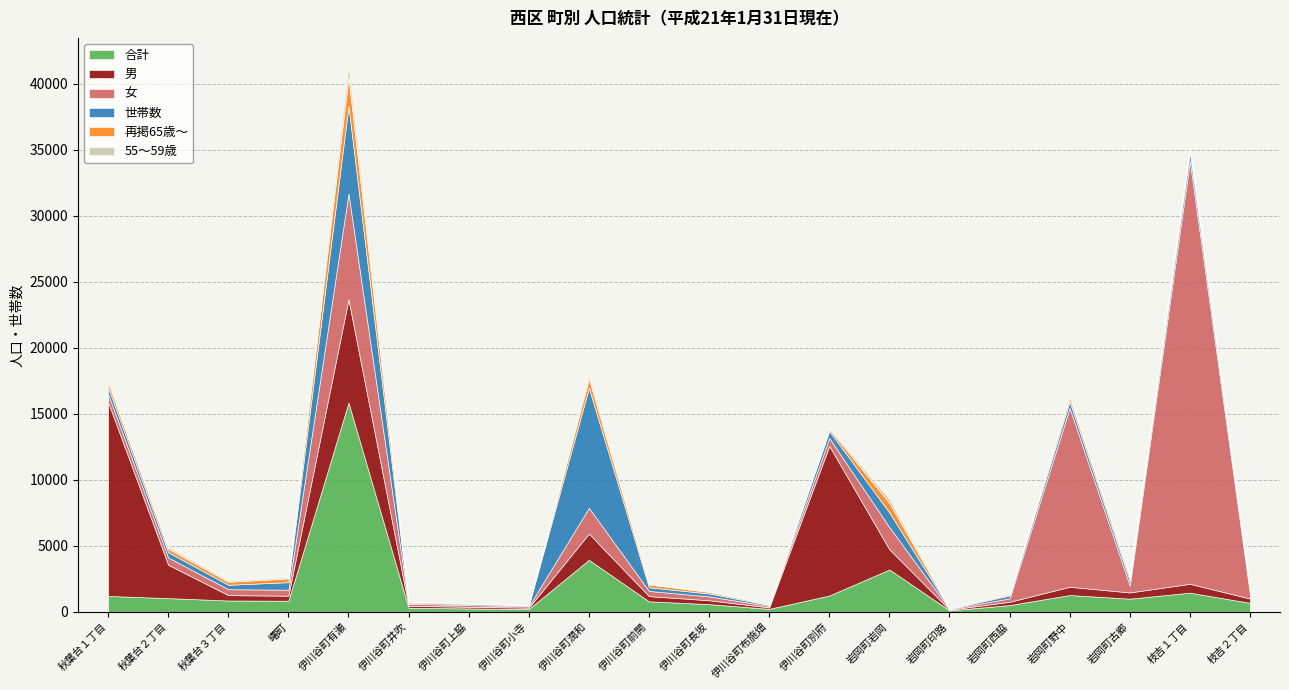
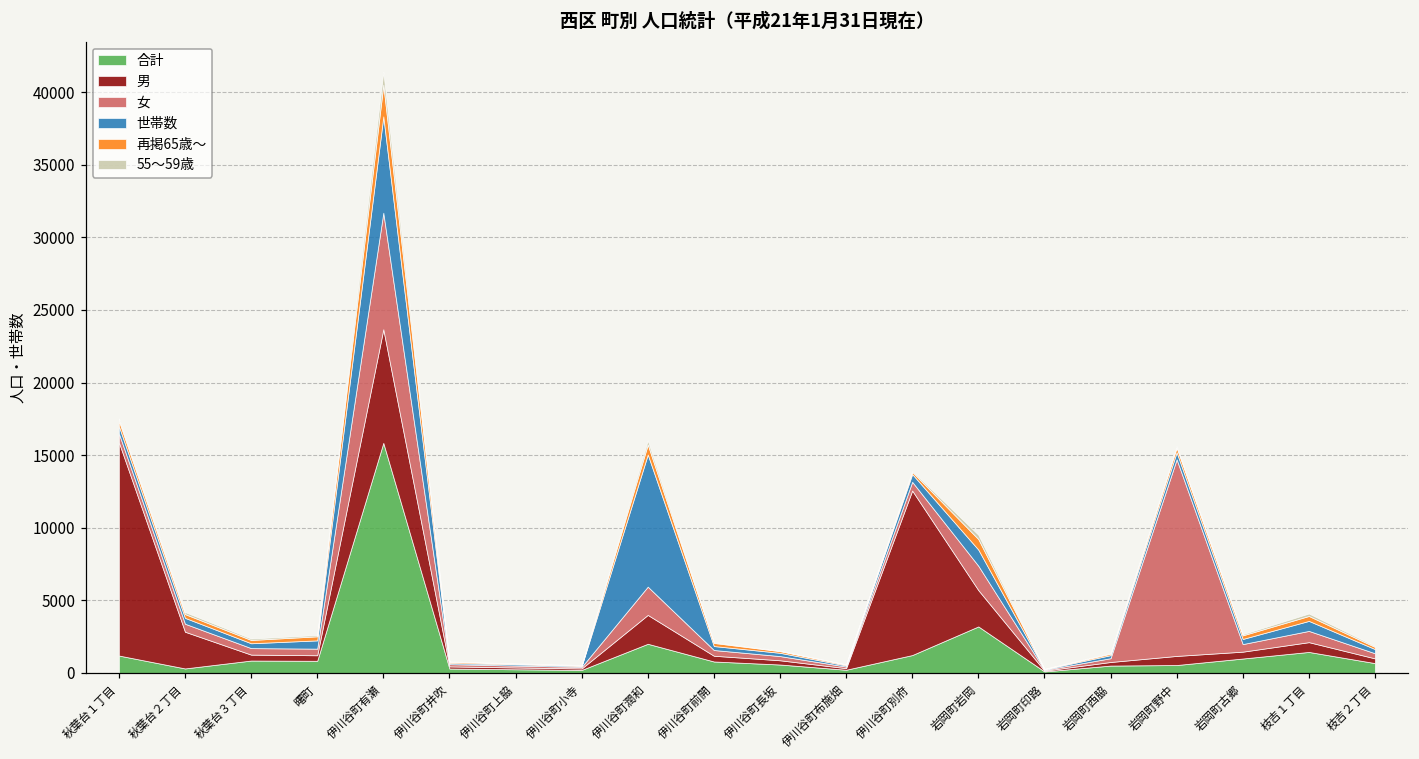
合計, 秋葉台２丁目: 1000 -> 300
合計, 伊川谷町潤和: 3900 -> 2000
男, 岩岡町岩岡: 1500 -> 2500
合計, 岩岡町野中: 1300 -> 500
女, 枝吉１丁目: 32000 -> 800
